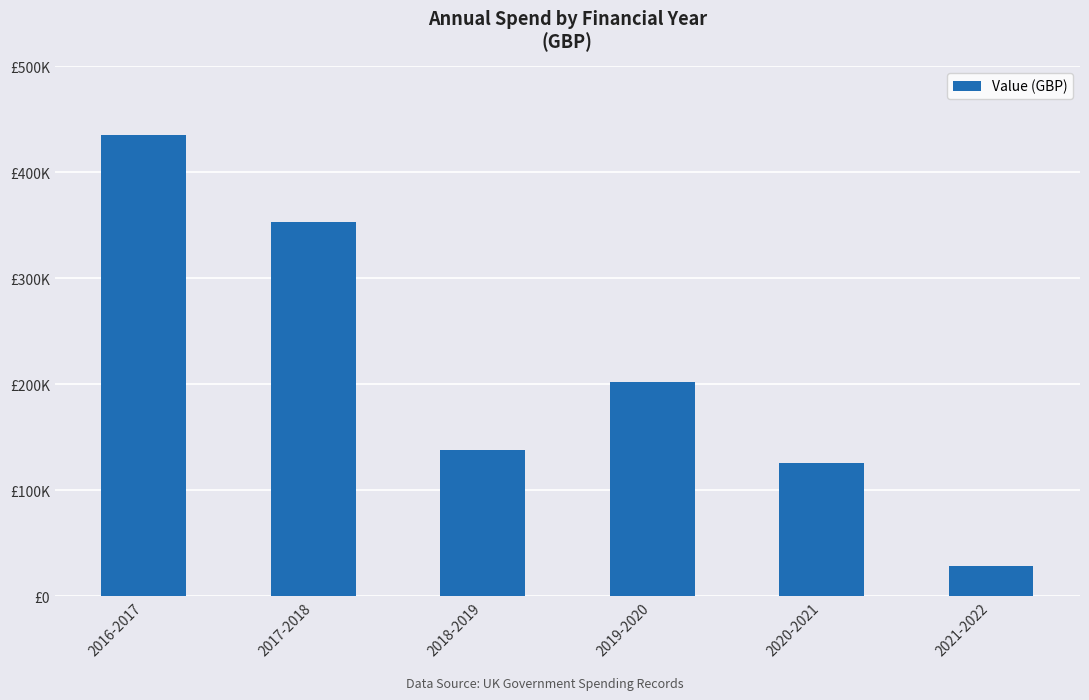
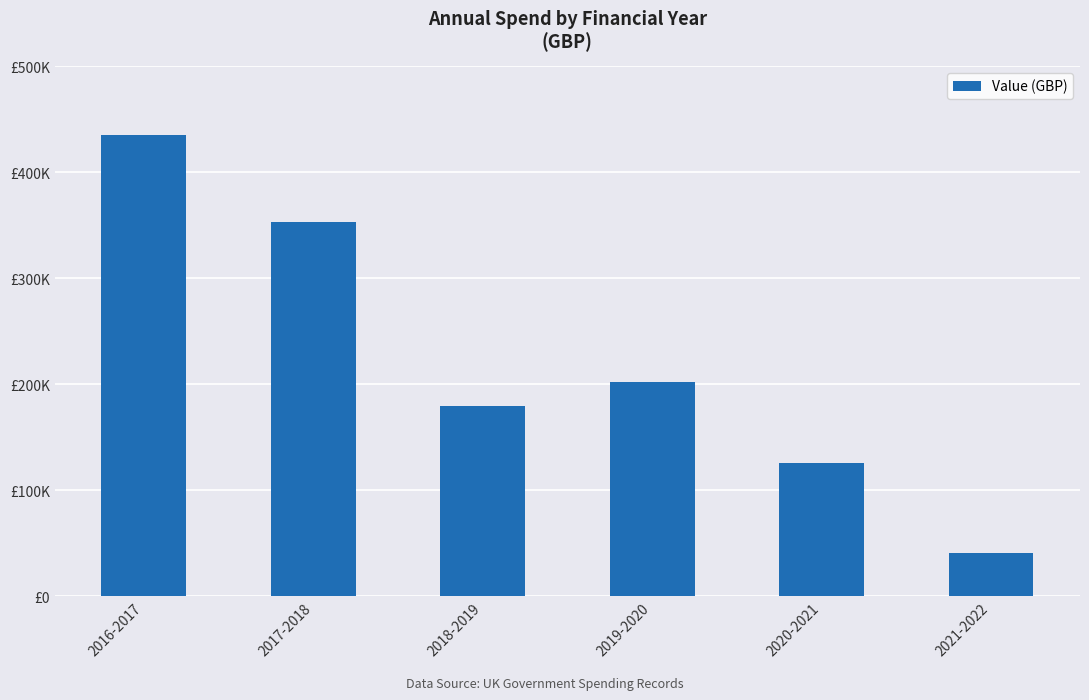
2018-2019: £138000 -> £179000
2021-2022: £28000 -> £41000
